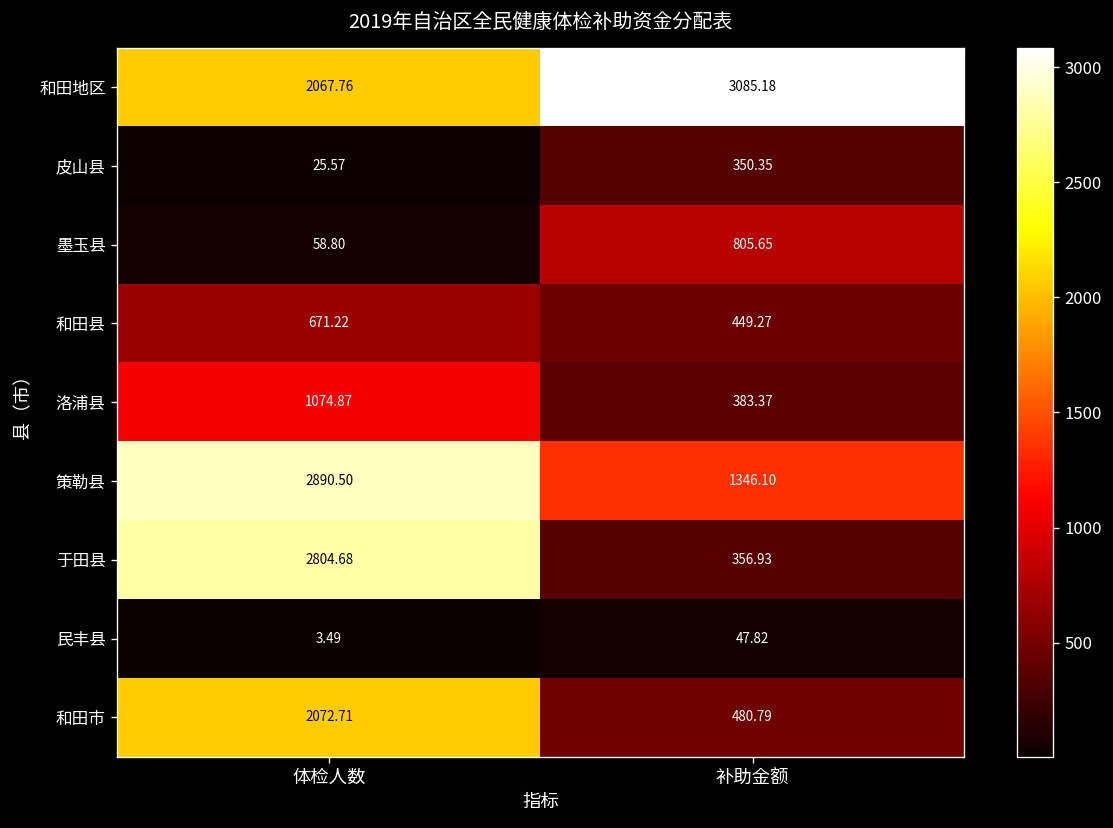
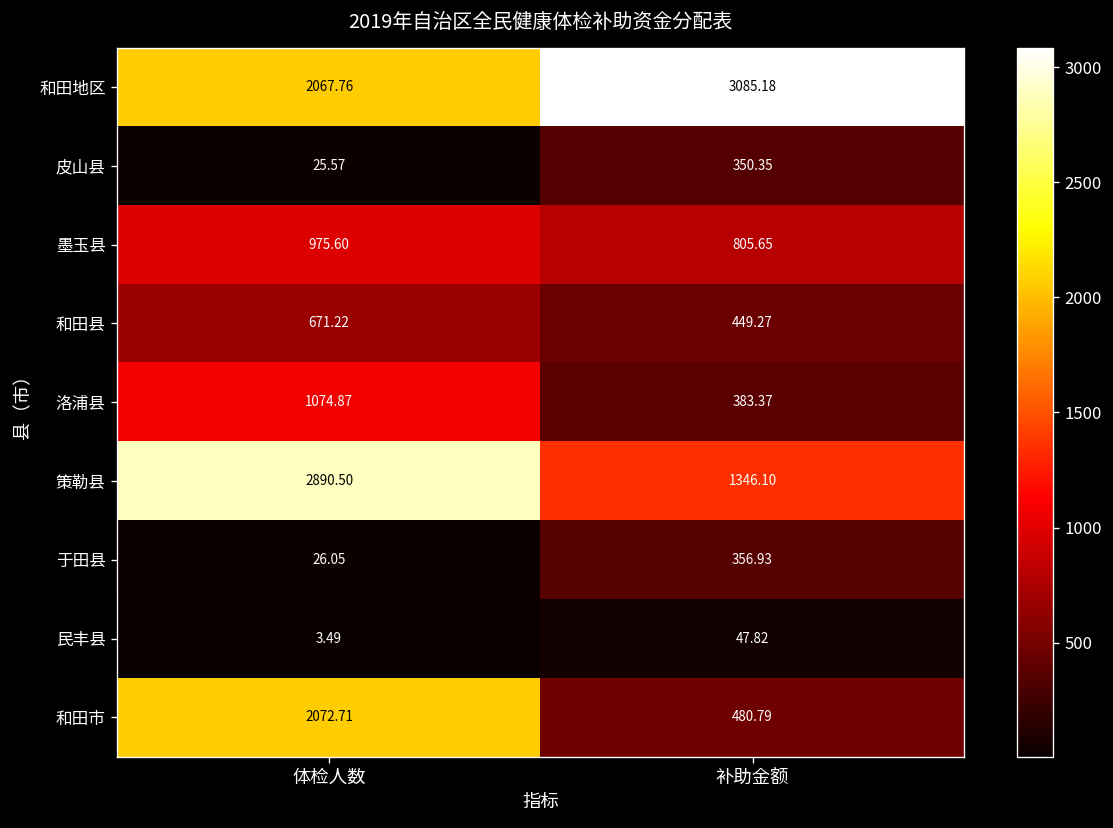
墨玉县, 体检人数: 58.80 -> 975.60
于田县, 体检人数: 2804.68 -> 26.05
